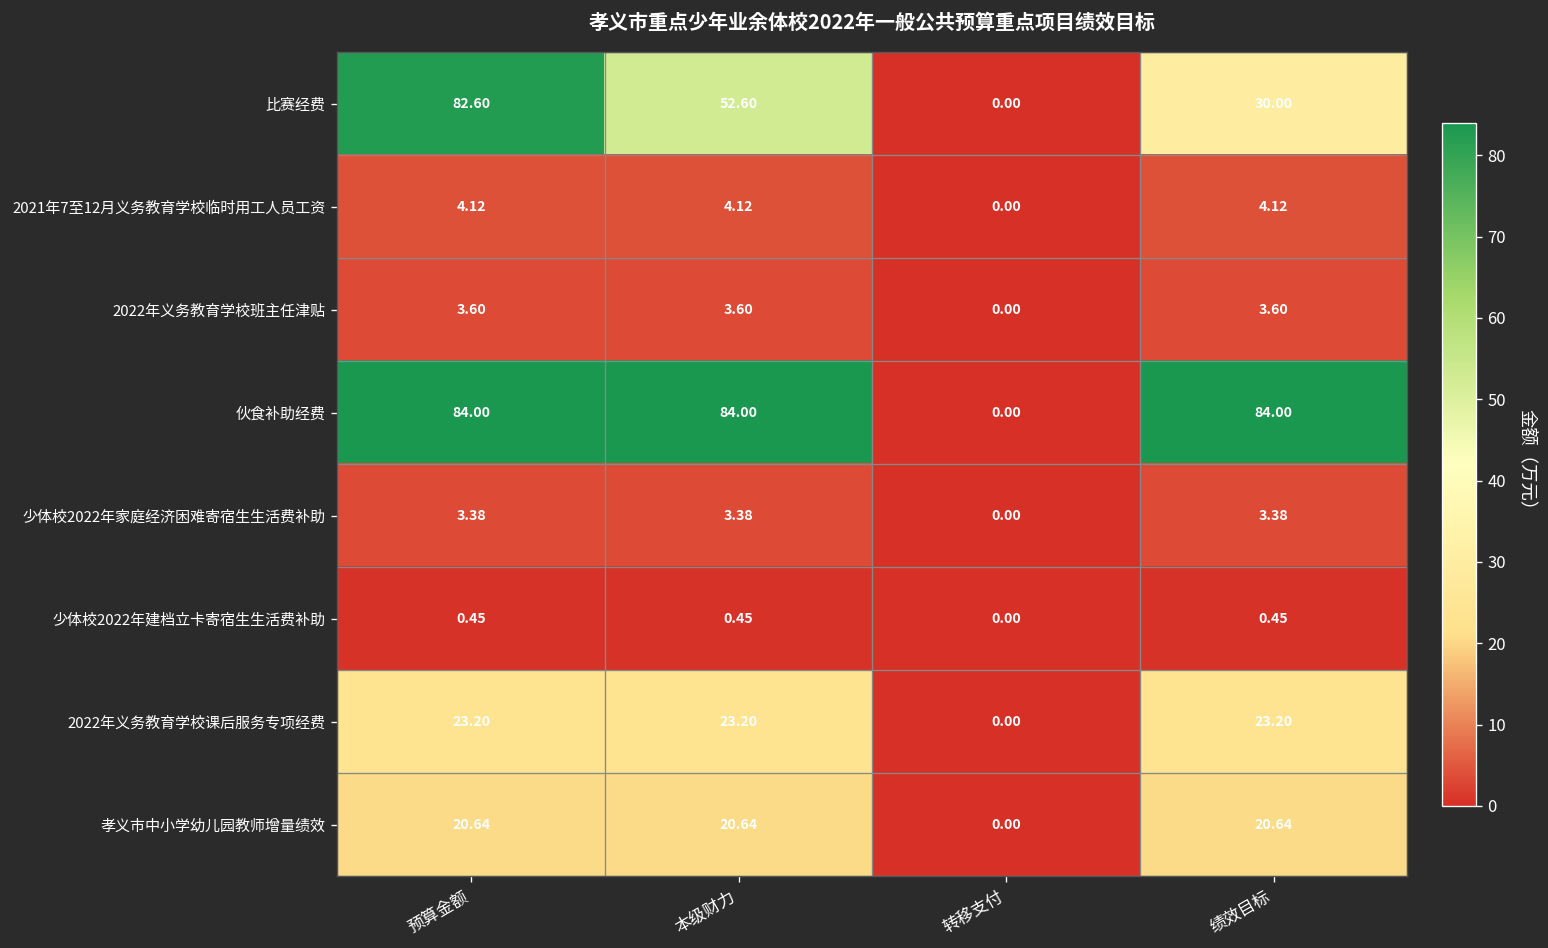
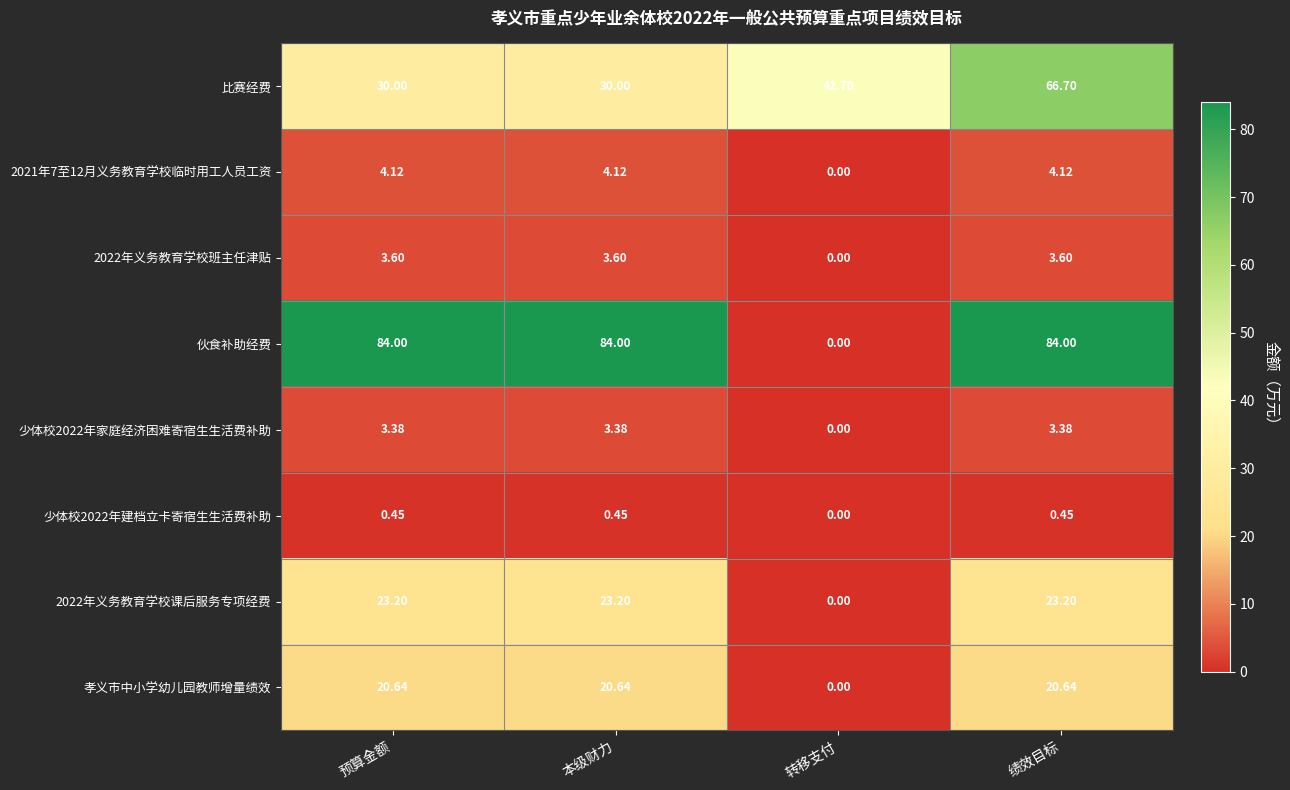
比赛经费, 预算金额: 82.60 -> 30.00
比赛经费, 本级财力: 52.60 -> 30.00
比赛经费, 转移支付: 0.00 -> 42.70
比赛经费, 绩效目标: 30.00 -> 66.70
